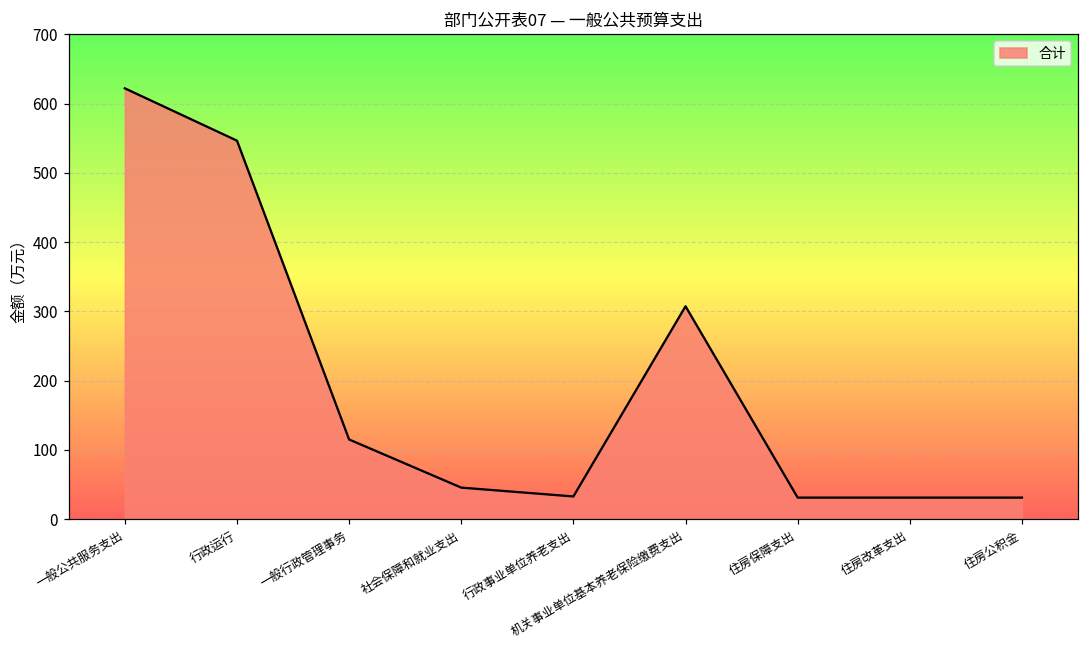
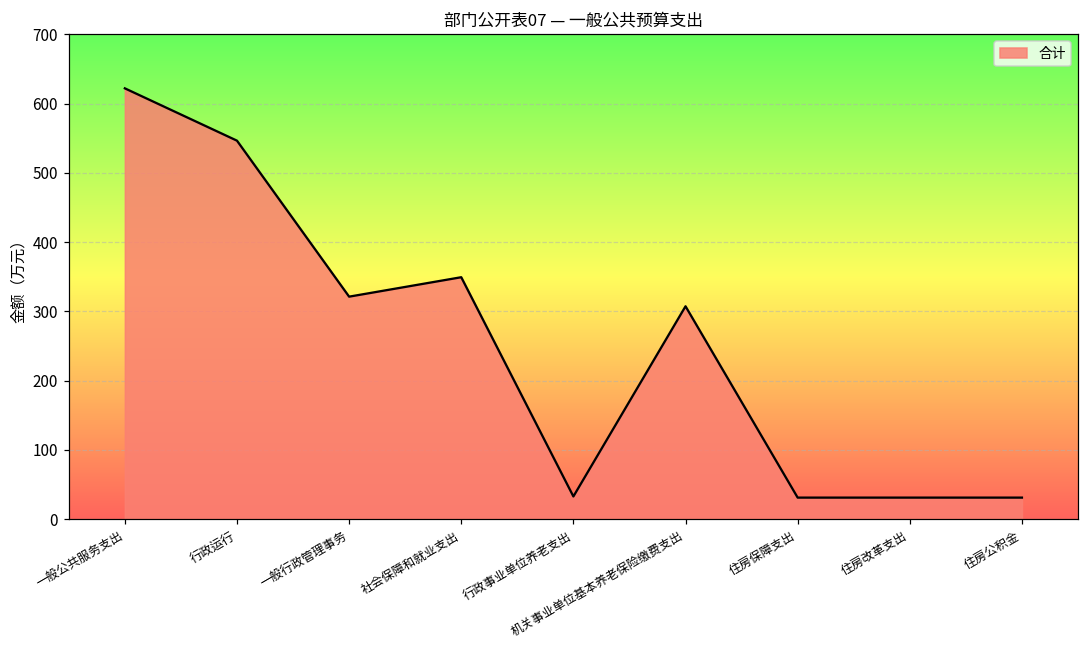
一般行政管理事务: 120 -> 320
社会保障和就业支出: 50 -> 350
